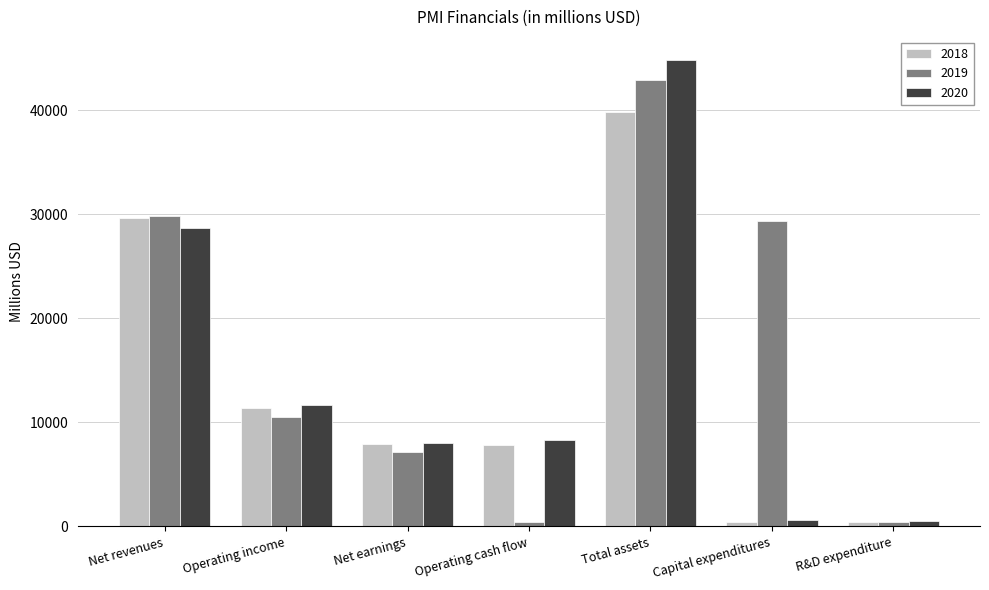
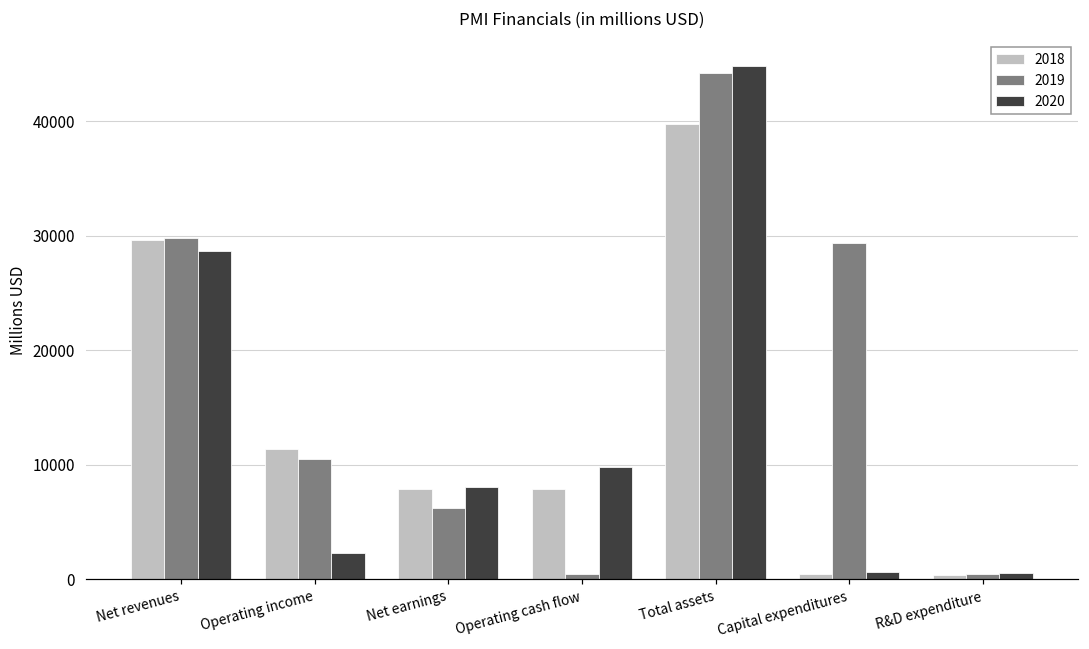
2020, Operating income: 11700 -> 2300
2019, Net earnings: 7200 -> 6200
2020, Operating cash flow: 8300 -> 9800
2019, Total assets: 42900 -> 44200
